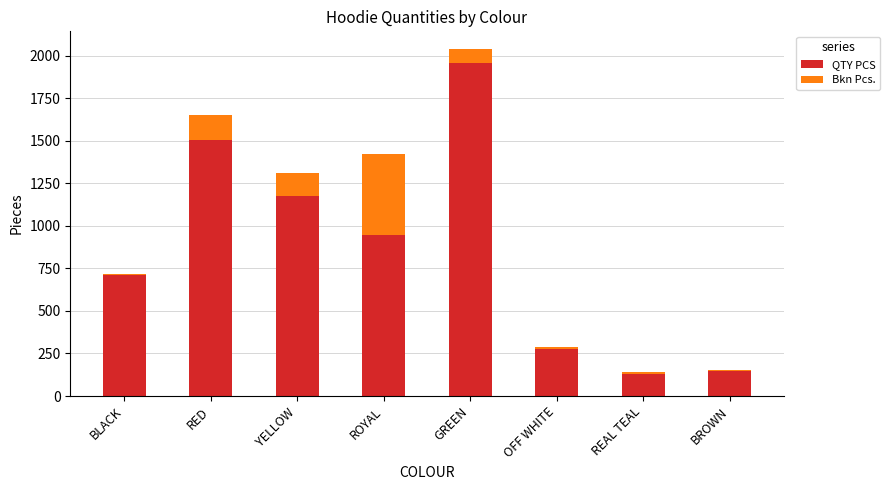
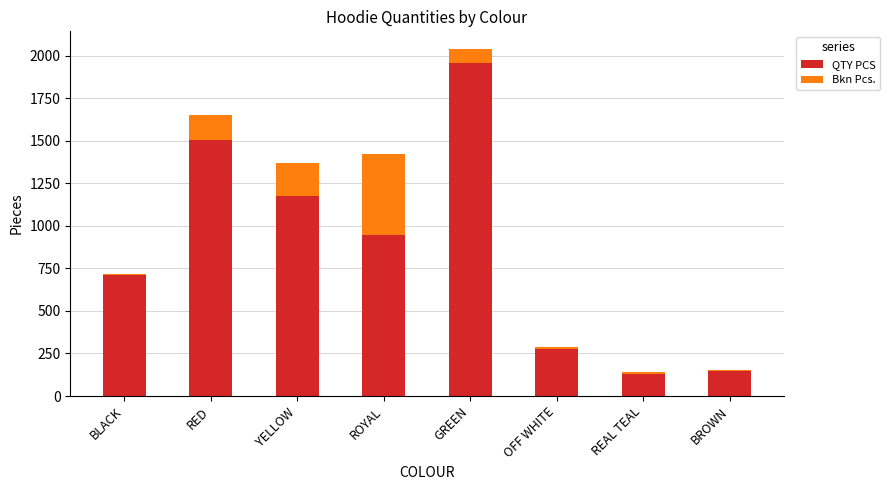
Bkn Pcs., YELLOW: 130 -> 190
